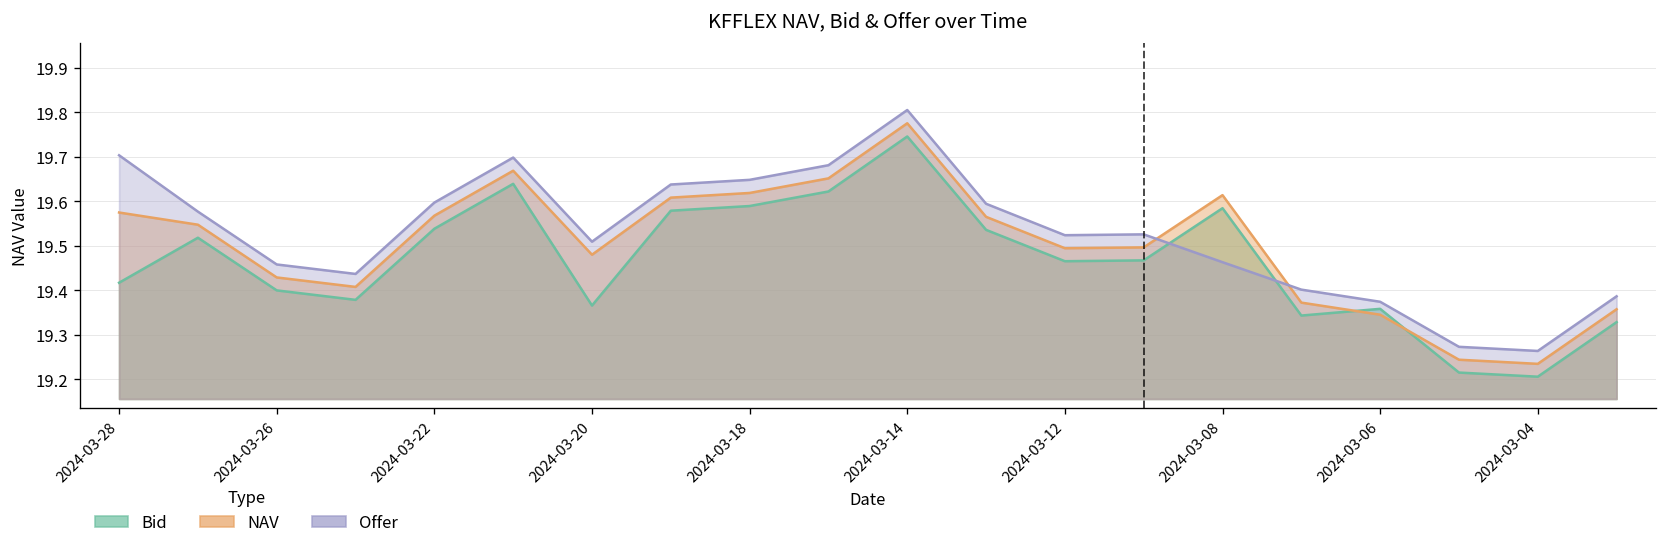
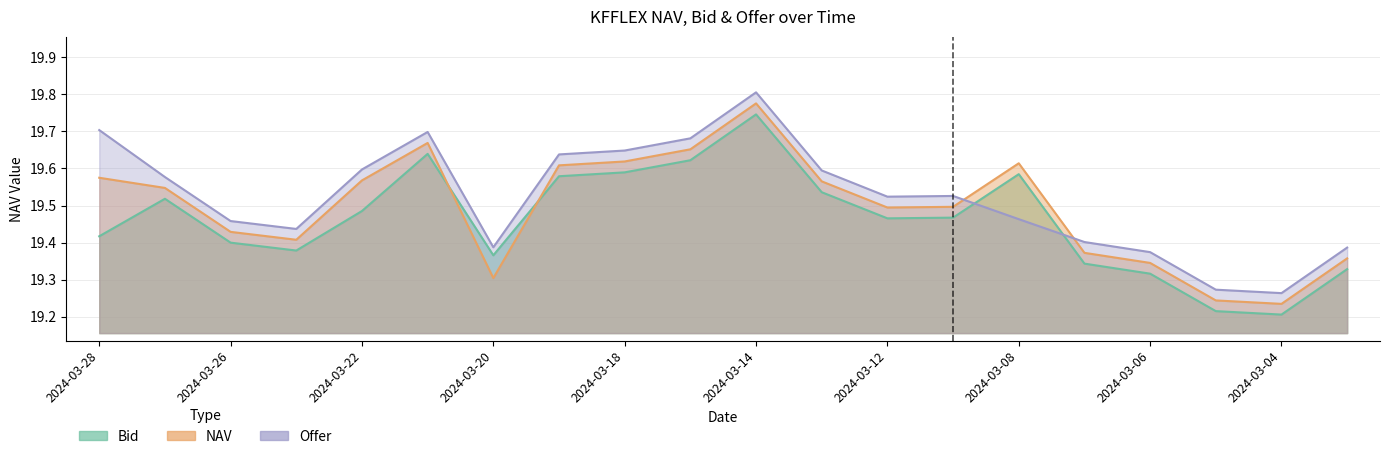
Bid, 2024-03-22: 19.54 -> 19.49
NAV, 2024-03-20: 19.48 -> 19.30
Offer, 2024-03-20: 19.51 -> 19.39
Bid, 2024-03-06: 19.36 -> 19.32
